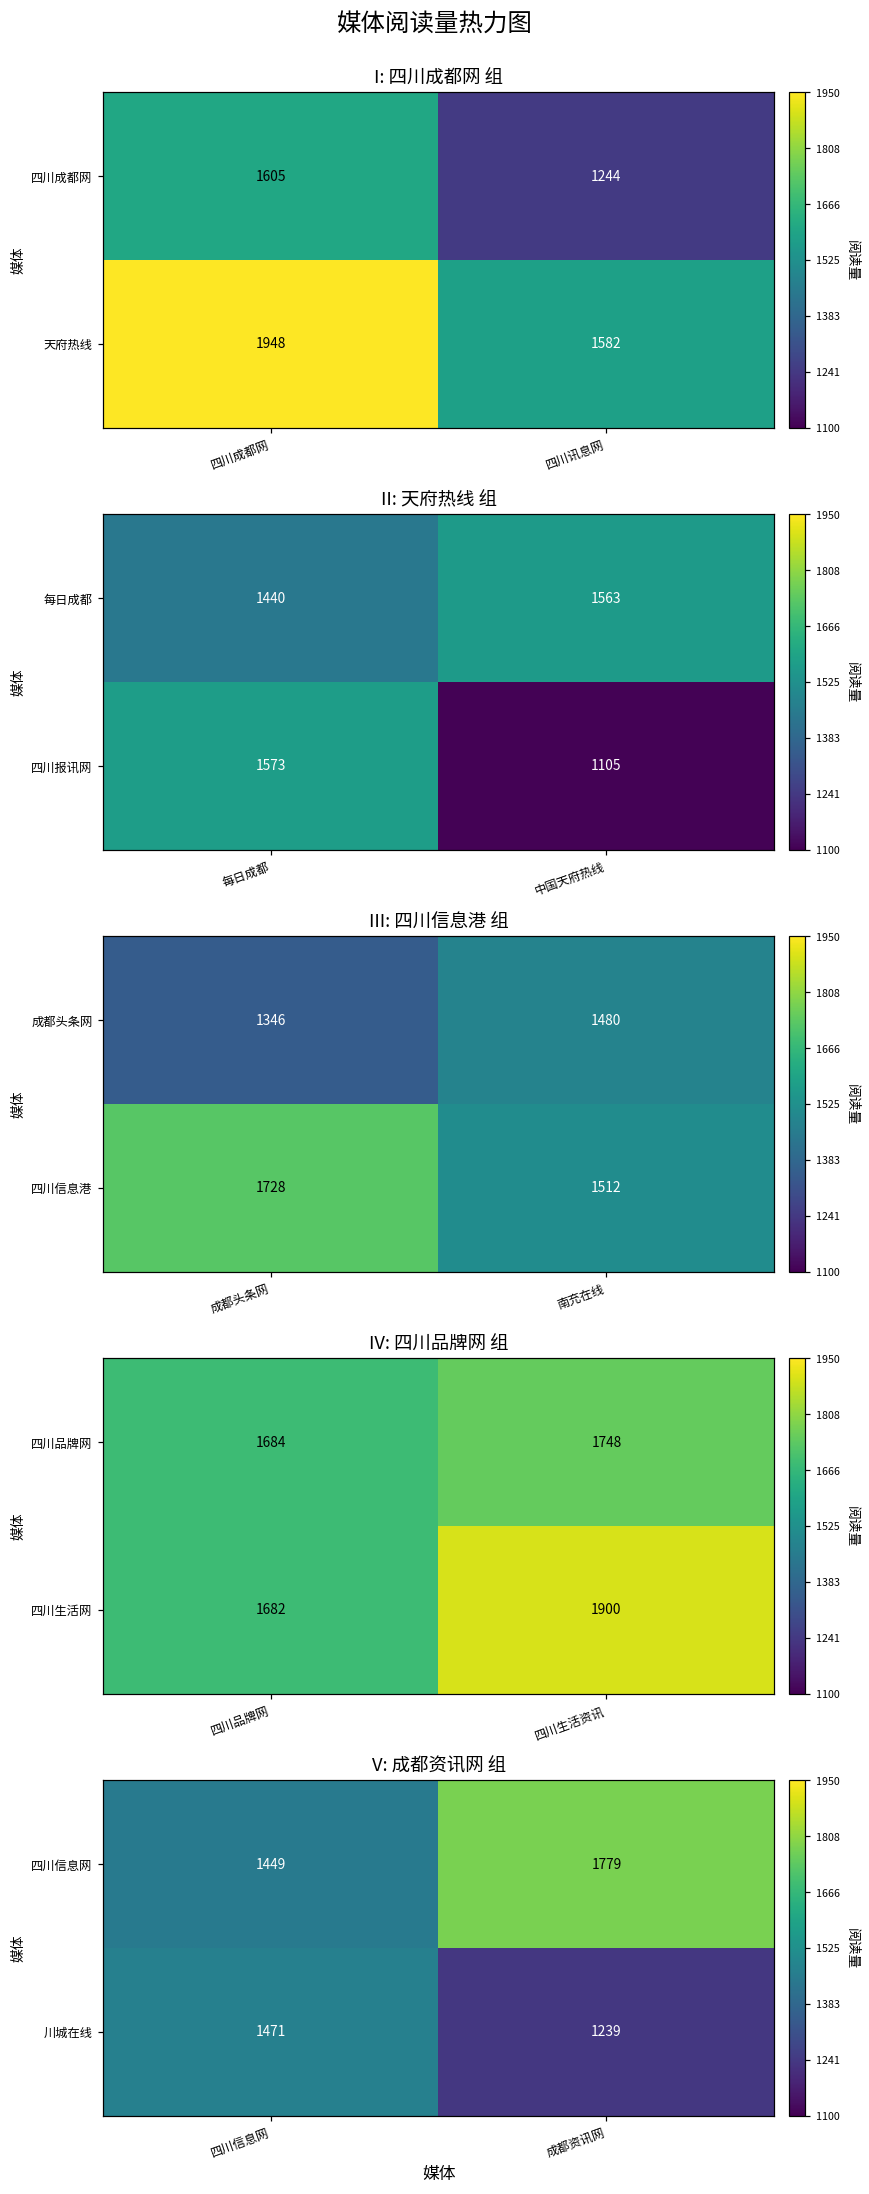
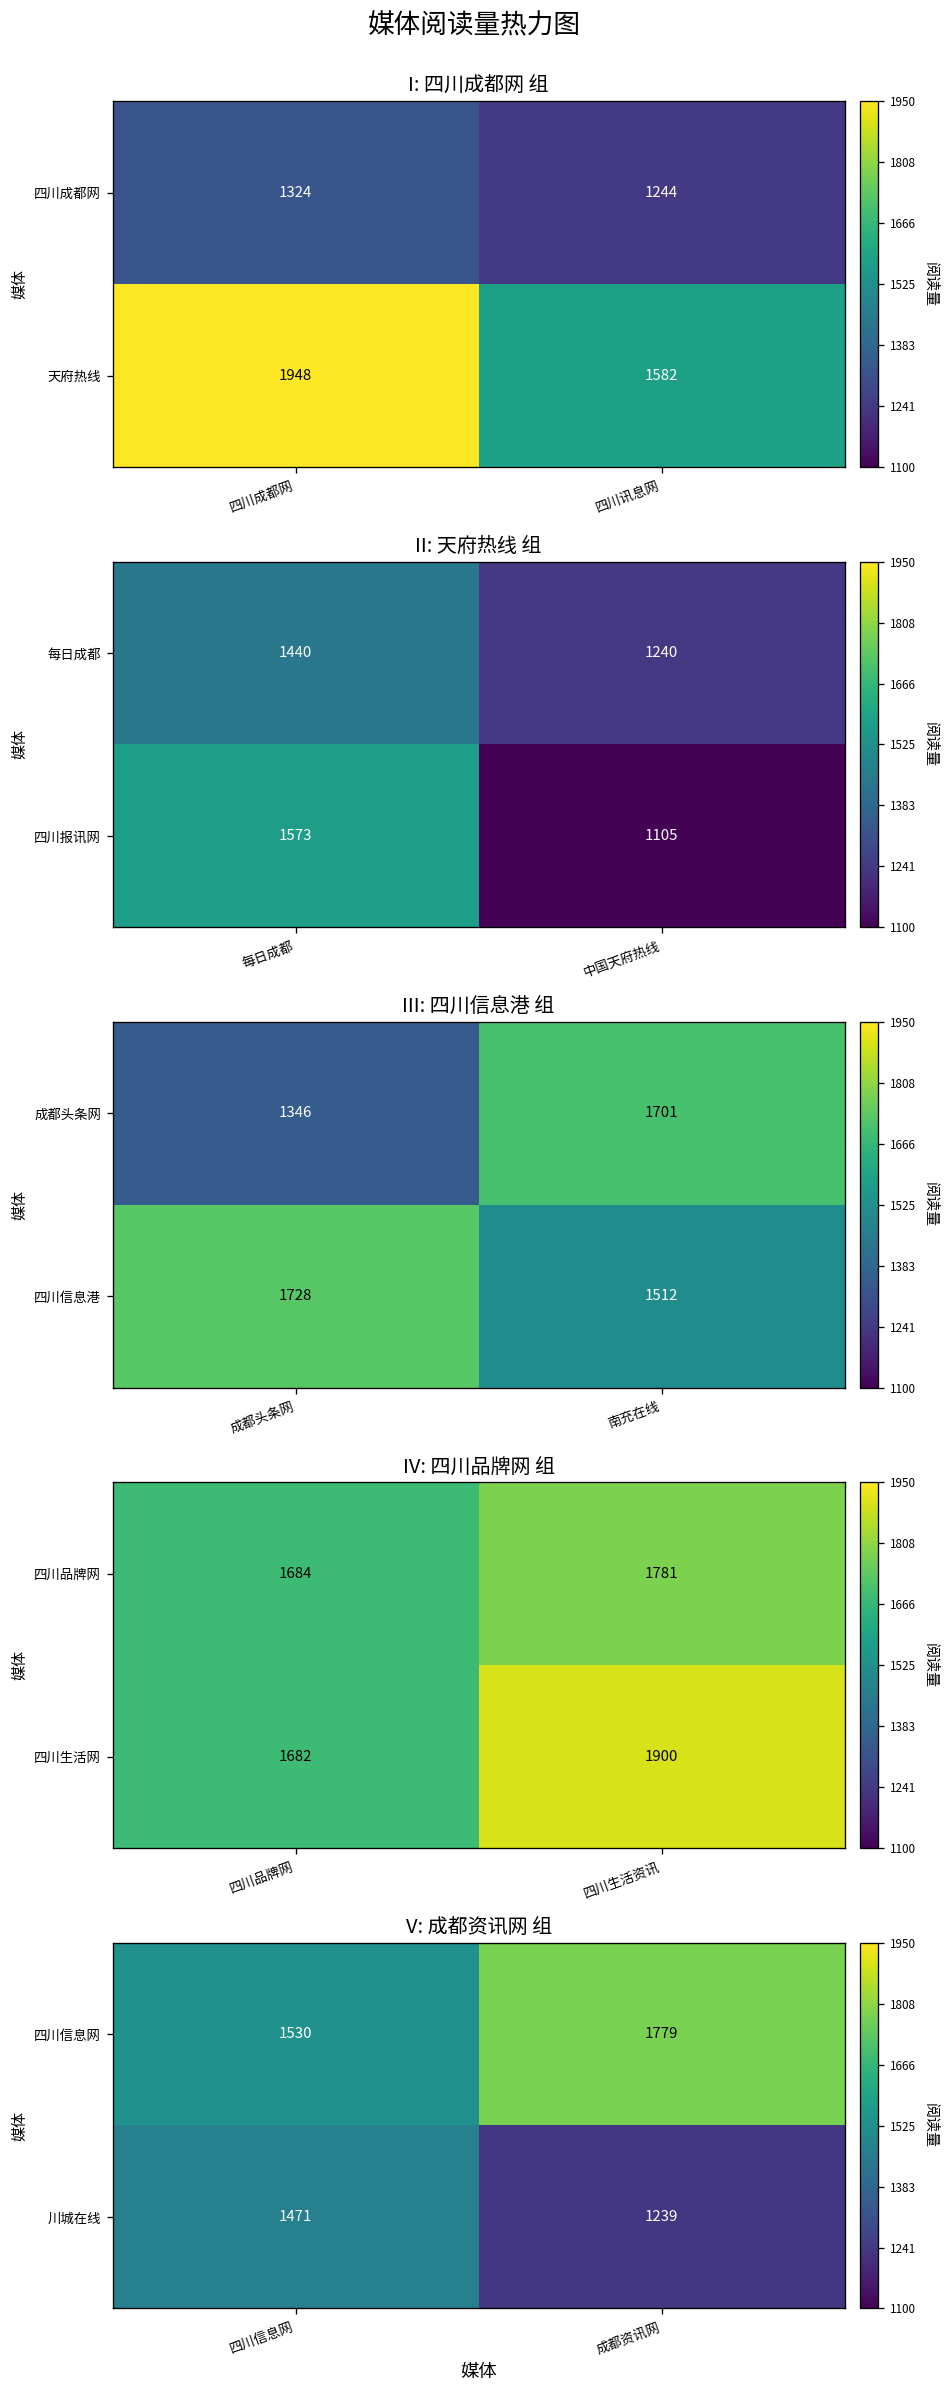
I: 四川成都网 组, 四川成都网, 四川成都网: 1605 -> 1324
II: 天府热线 组, 每日成都, 中国天府热线: 1563 -> 1240
III: 四川信息港 组, 成都头条网, 南充在线: 1480 -> 1701
IV: 四川品牌网 组, 四川品牌网, 四川生活资讯: 1748 -> 1781
V: 成都资讯网 组, 四川信息网, 四川信息网: 1449 -> 1530
